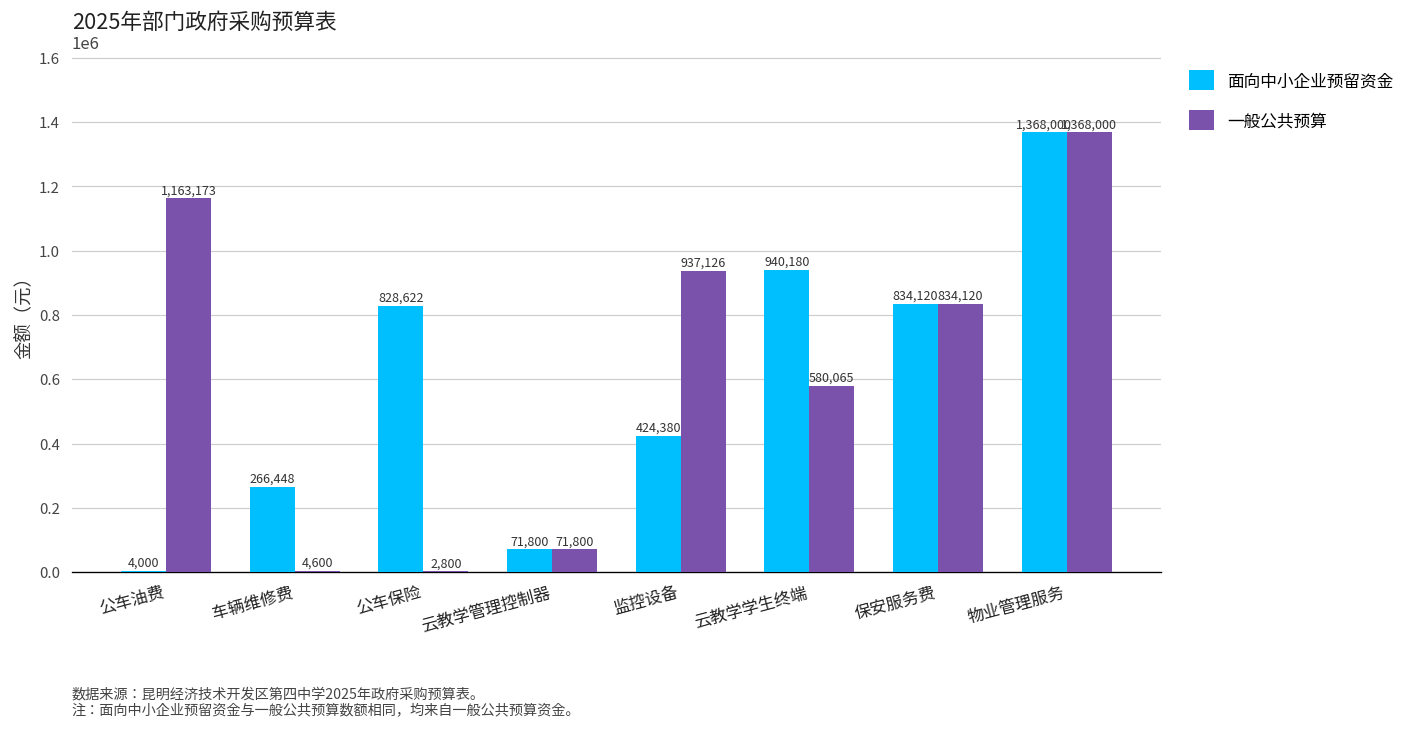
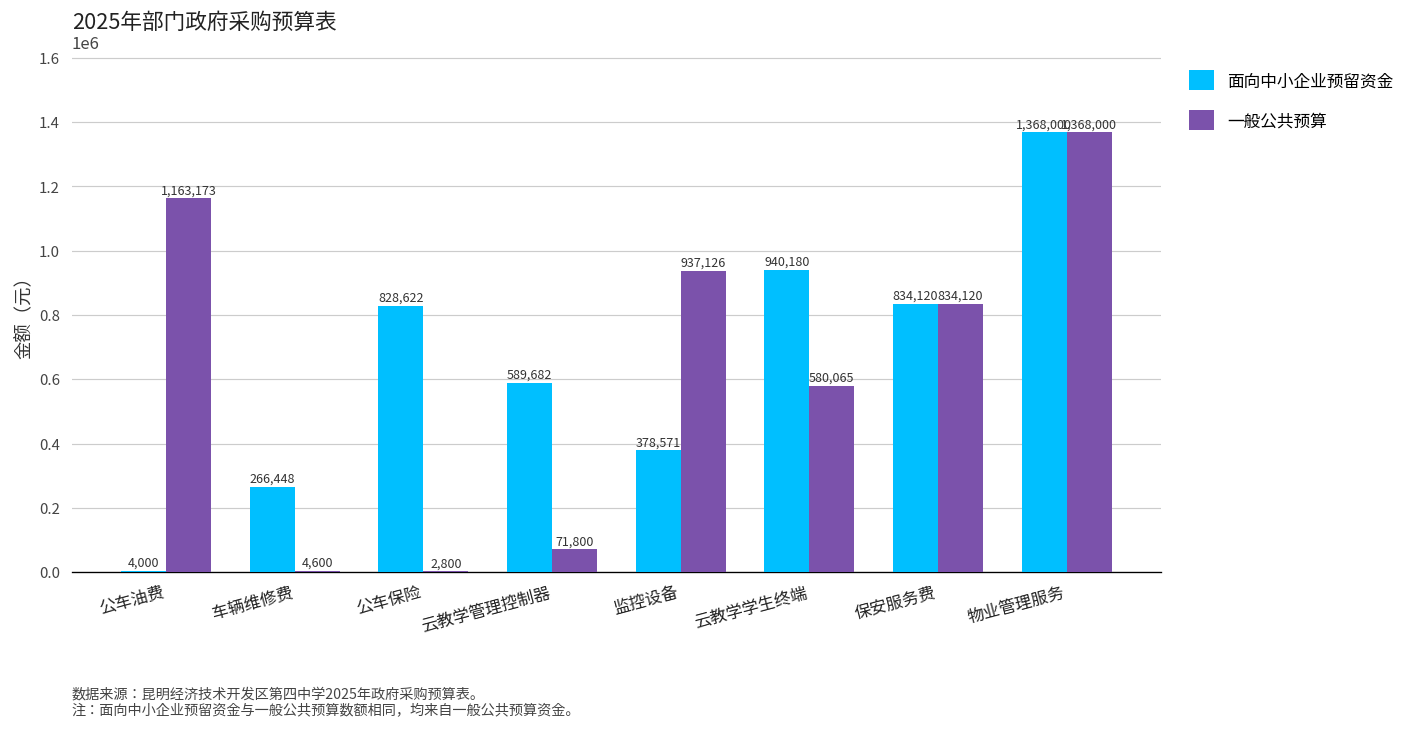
面向中小企业预留资金, 云教学管理控制器: 71,800 -> 589,682
面向中小企业预留资金, 监控设备: 424,380 -> 378,571
